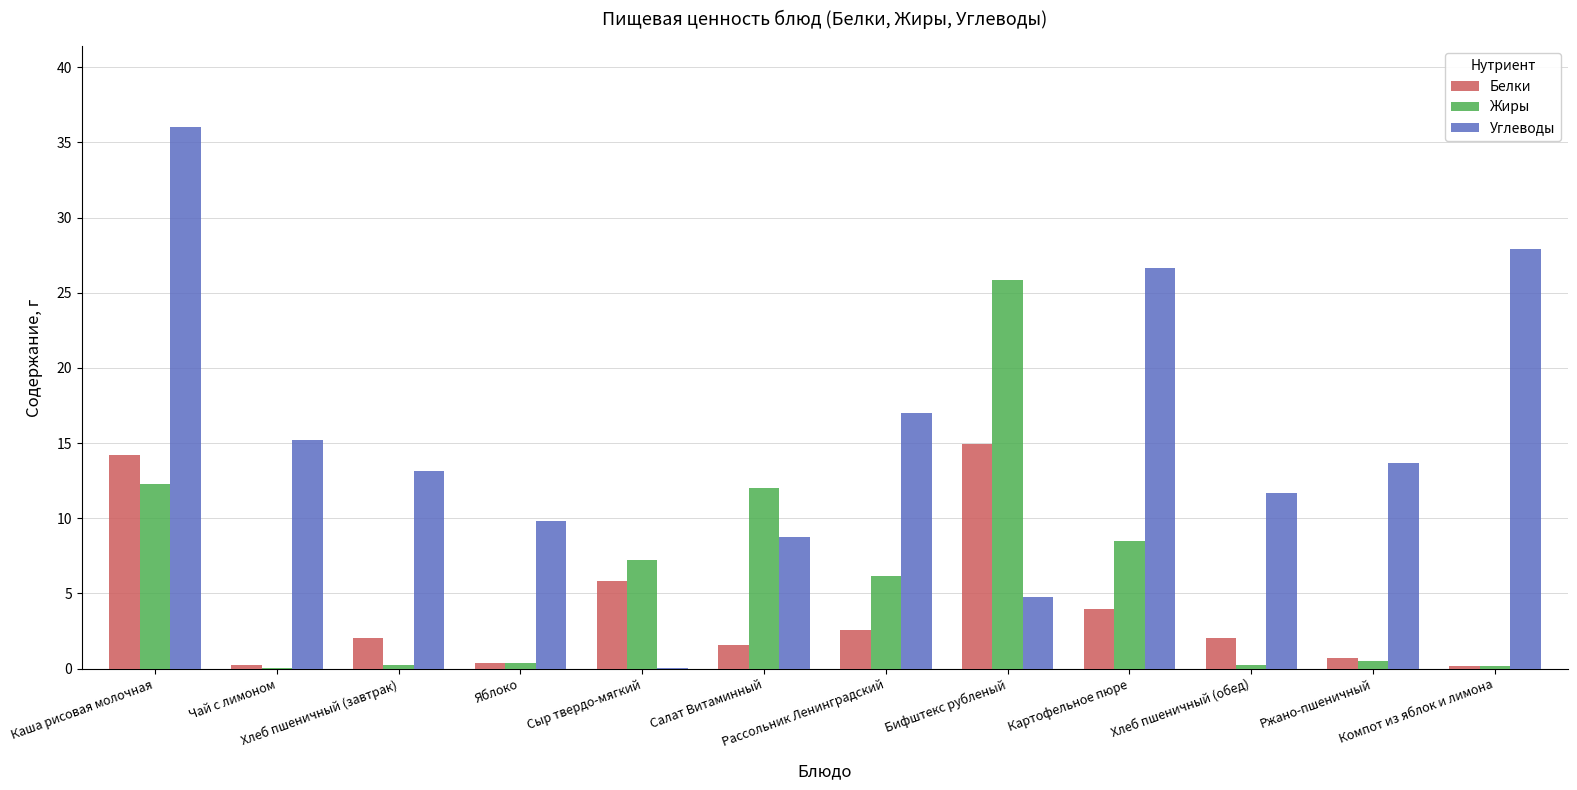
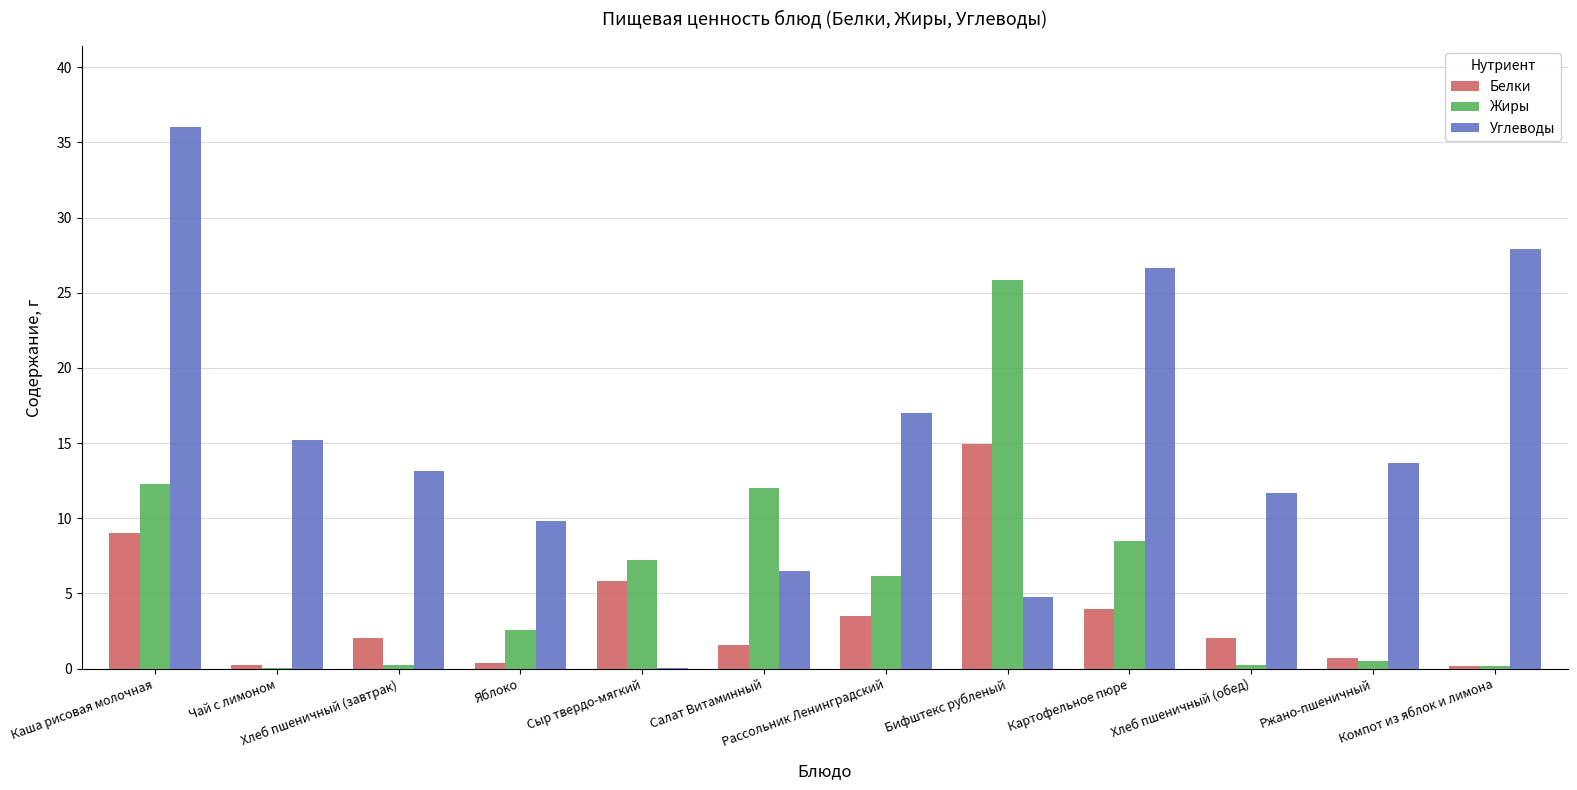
Белки, Каша рисовая молочная: 14.2 -> 9.0
Жиры, Яблоко: 0.4 -> 2.6
Углеводы, Салат Витаминный: 8.8 -> 6.5
Белки, Рассольник Ленинградский: 2.6 -> 3.5
